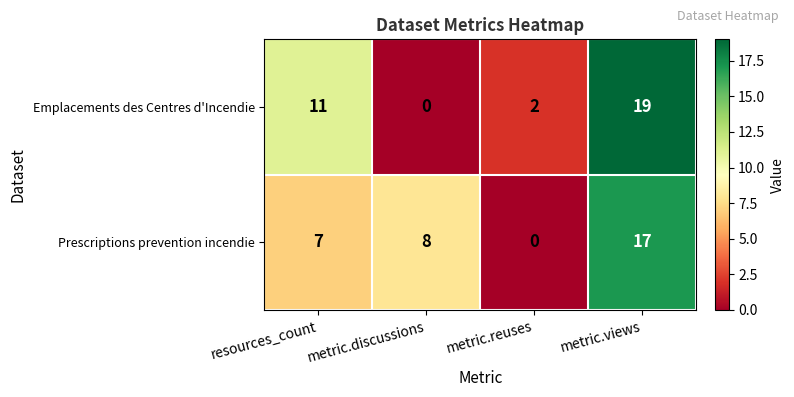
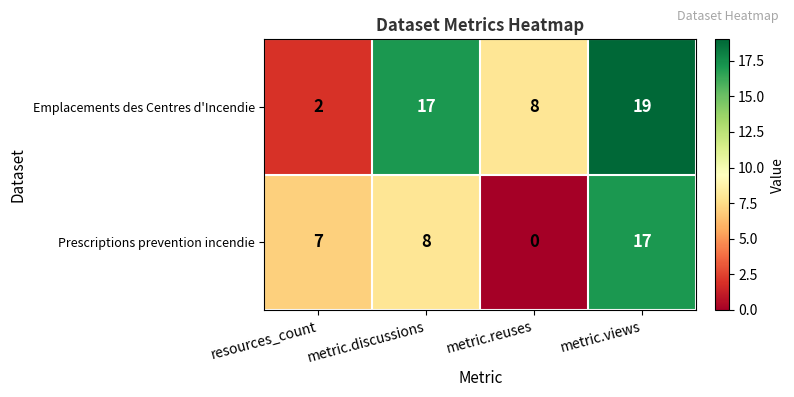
Emplacements des Centres d'Incendie, resources_count: 11 -> 2
Emplacements des Centres d'Incendie, metric.discussions: 0 -> 17
Emplacements des Centres d'Incendie, metric.reuses: 2 -> 8
